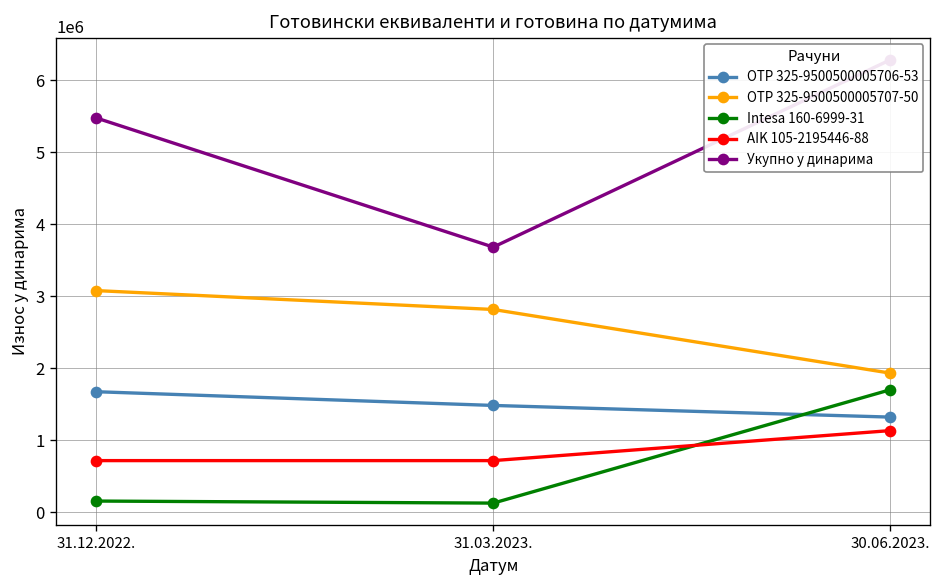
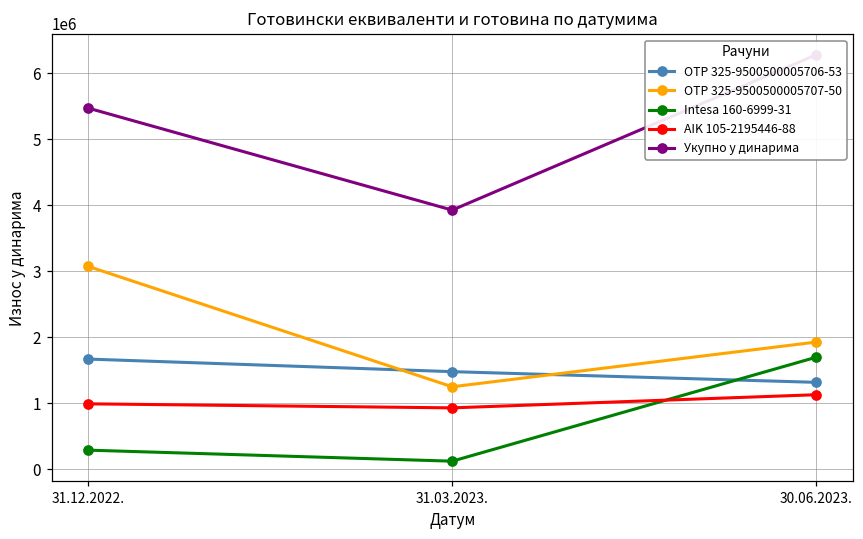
Intesa 160-6999-31, 31.12.2022.: 200000 -> 300000
AIK 105-2195446-88, 31.12.2022.: 700000 -> 1000000
OTP 325-9500500005707-50, 31.03.2023.: 2800000 -> 1300000
AIK 105-2195446-88, 31.03.2023.: 700000 -> 900000
Укупно у динарима, 31.03.2023.: 3700000 -> 3900000
